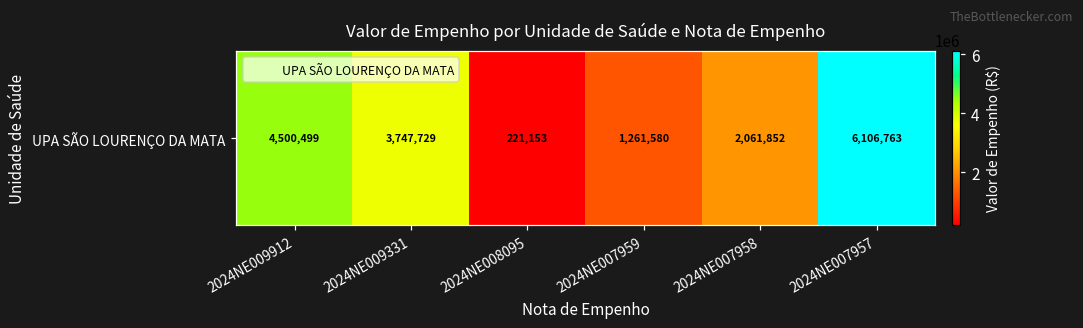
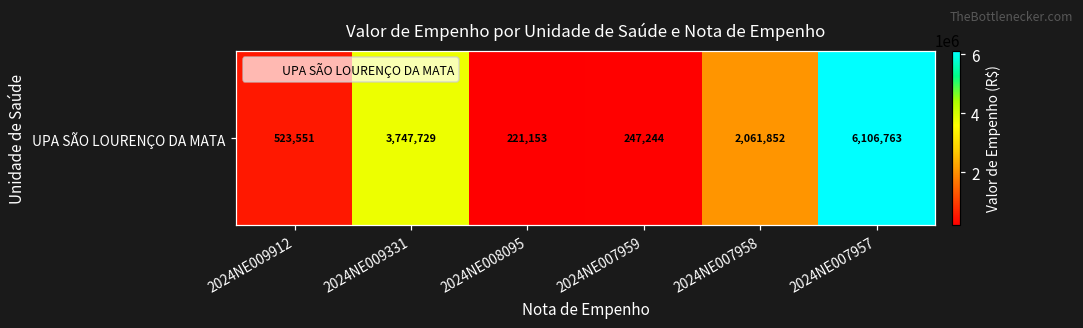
UPA SÃO LOURENÇO DA MATA, 2024NE009912: 4,500,499 -> 523,551
UPA SÃO LOURENÇO DA MATA, 2024NE007959: 1,261,580 -> 247,244
